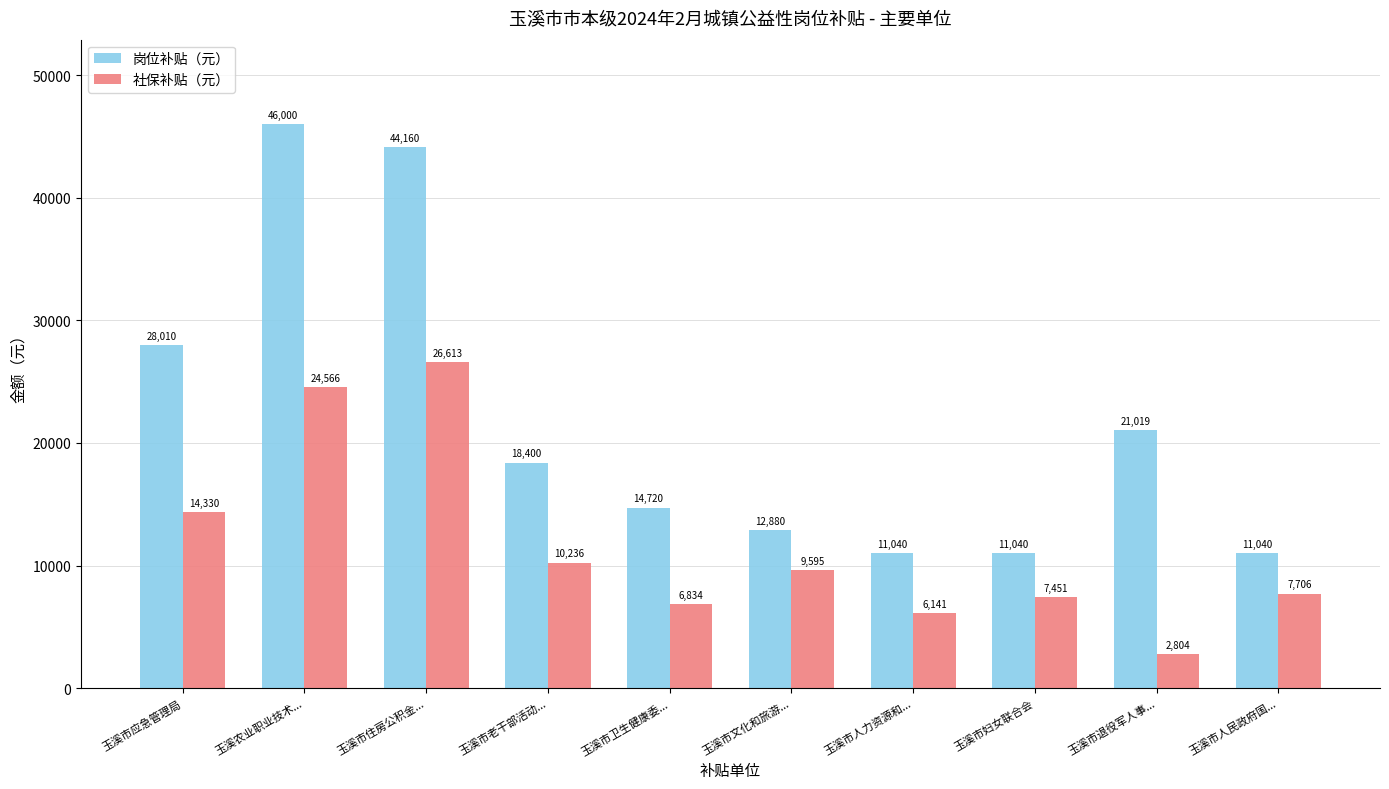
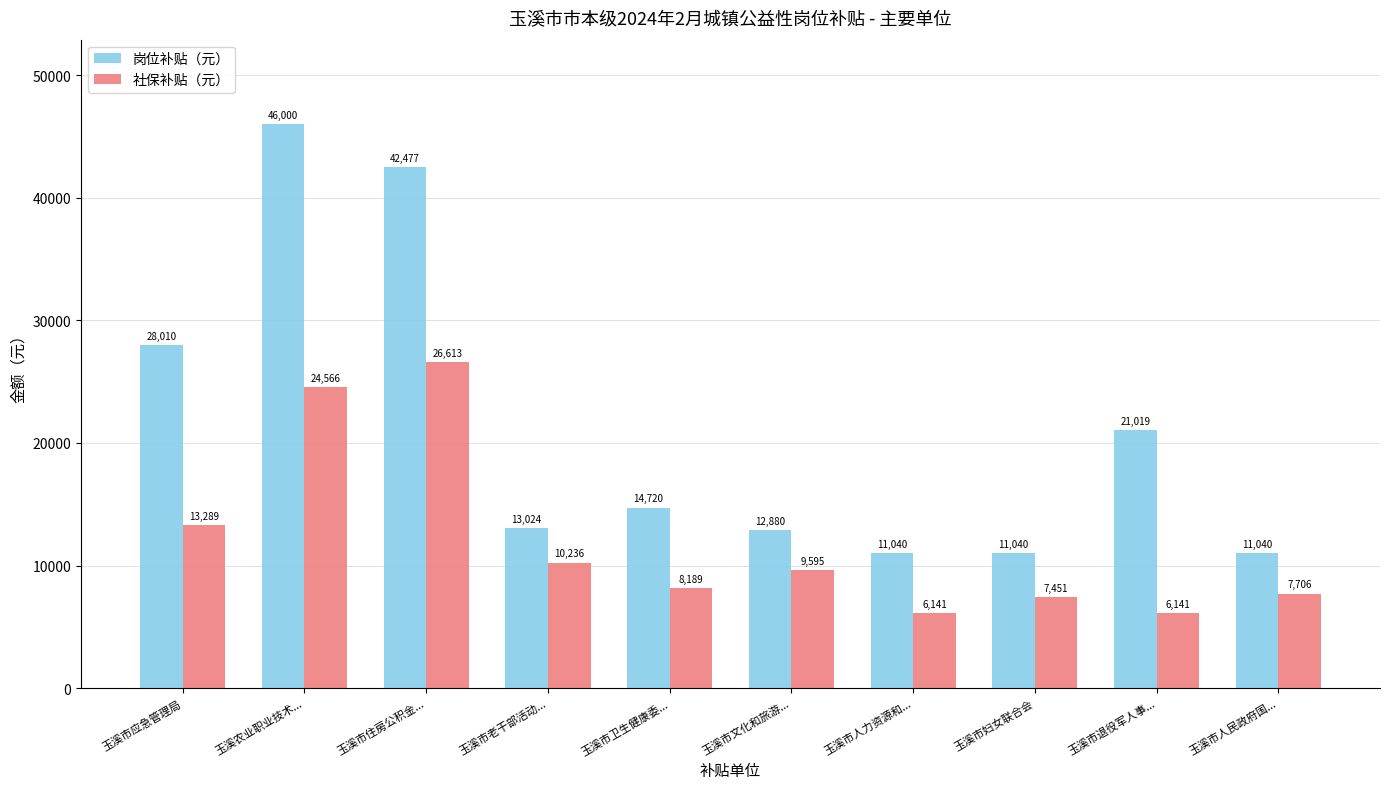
社保补贴（元）, 玉溪市应急管理局: 14,330 -> 13,289
岗位补贴（元）, 玉溪市住房公积金...: 44,160 -> 42,477
岗位补贴（元）, 玉溪市老干部活动...: 18,400 -> 13,024
社保补贴（元）, 玉溪市卫生健康委...: 6,834 -> 8,189
社保补贴（元）, 玉溪市退役军人事...: 2,804 -> 6,141
